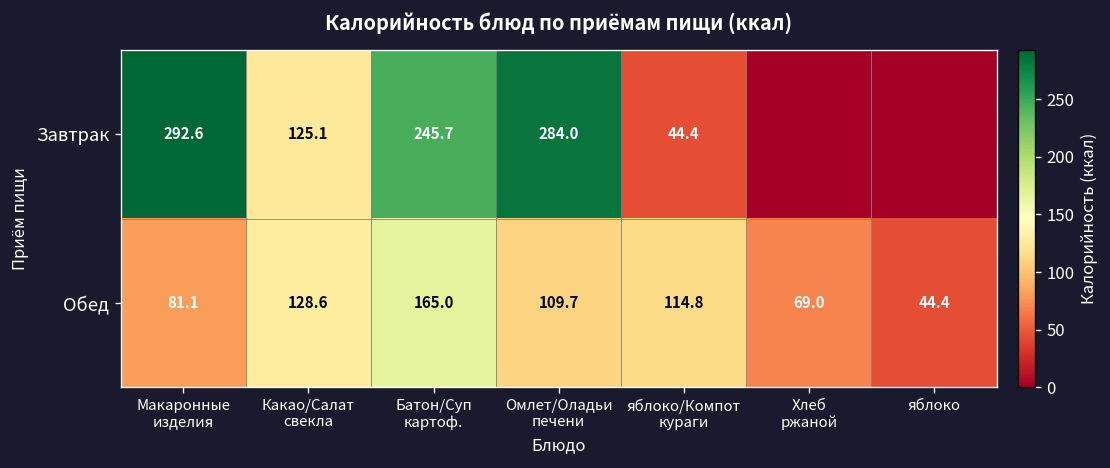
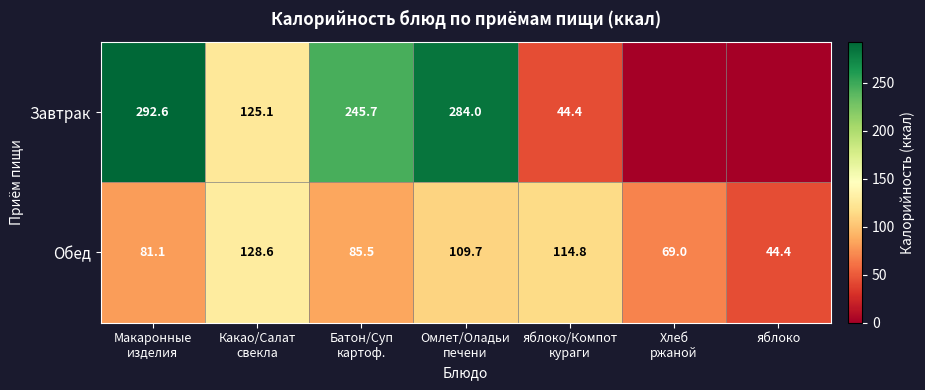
Обед, Батон/Суп картоф.: 165.0 -> 85.5
